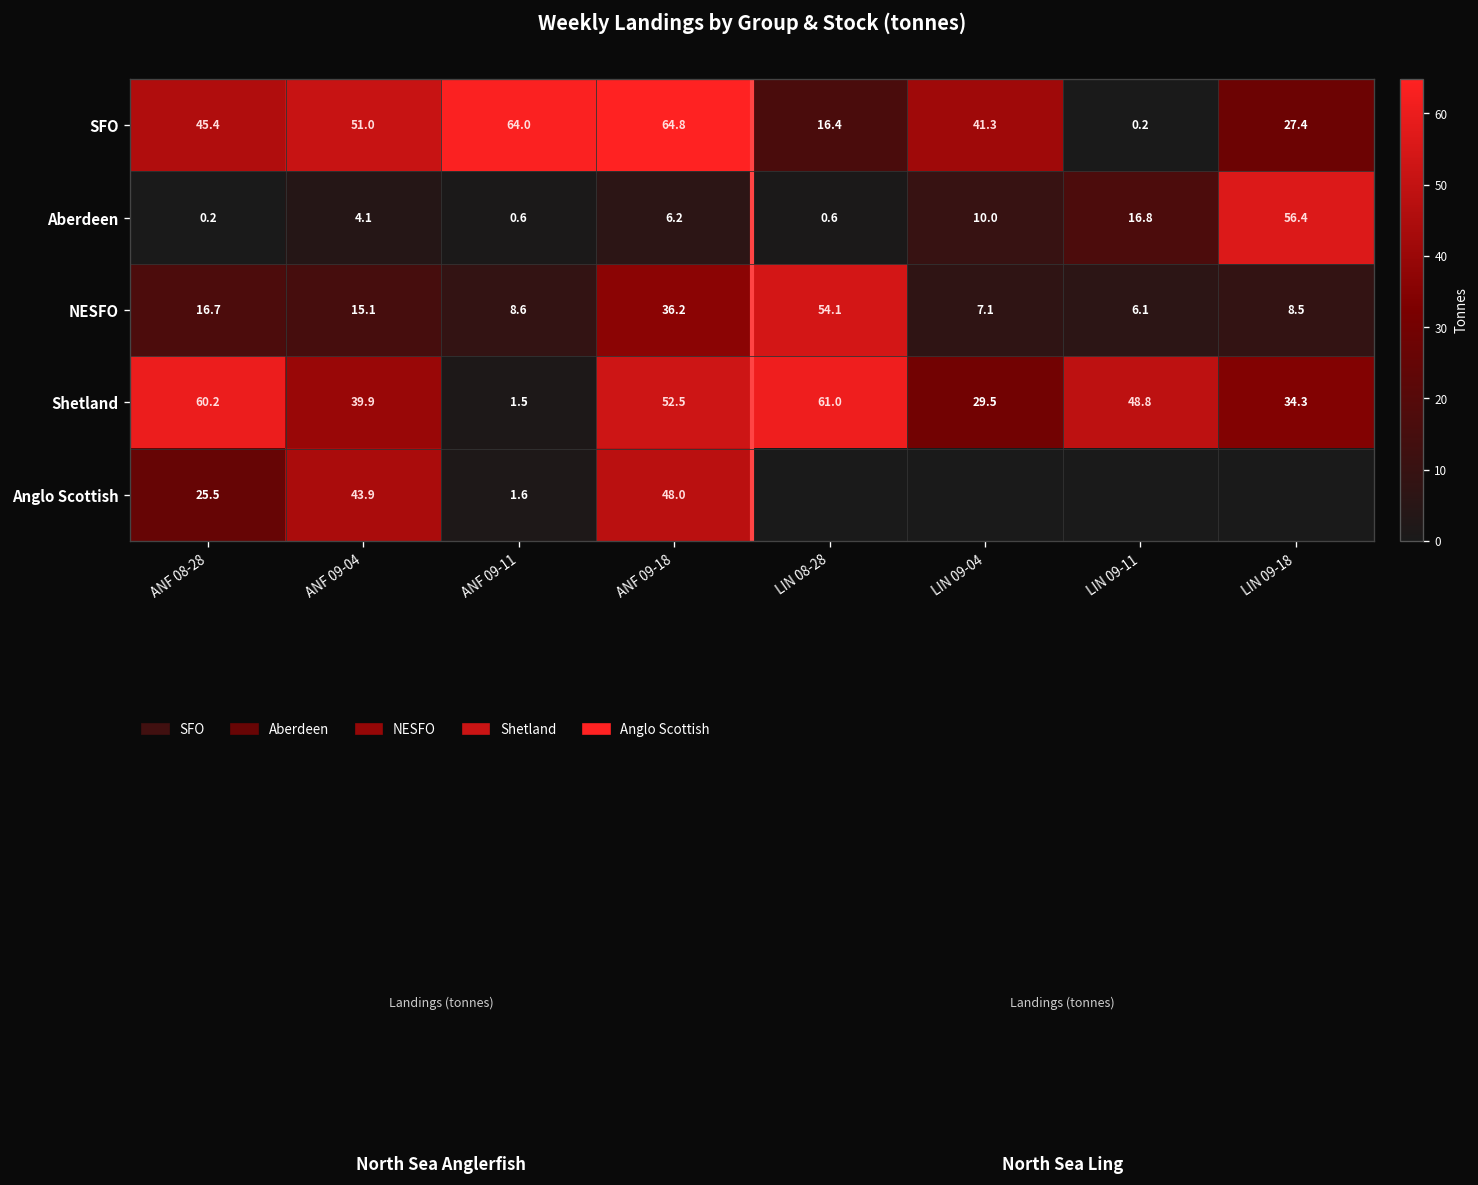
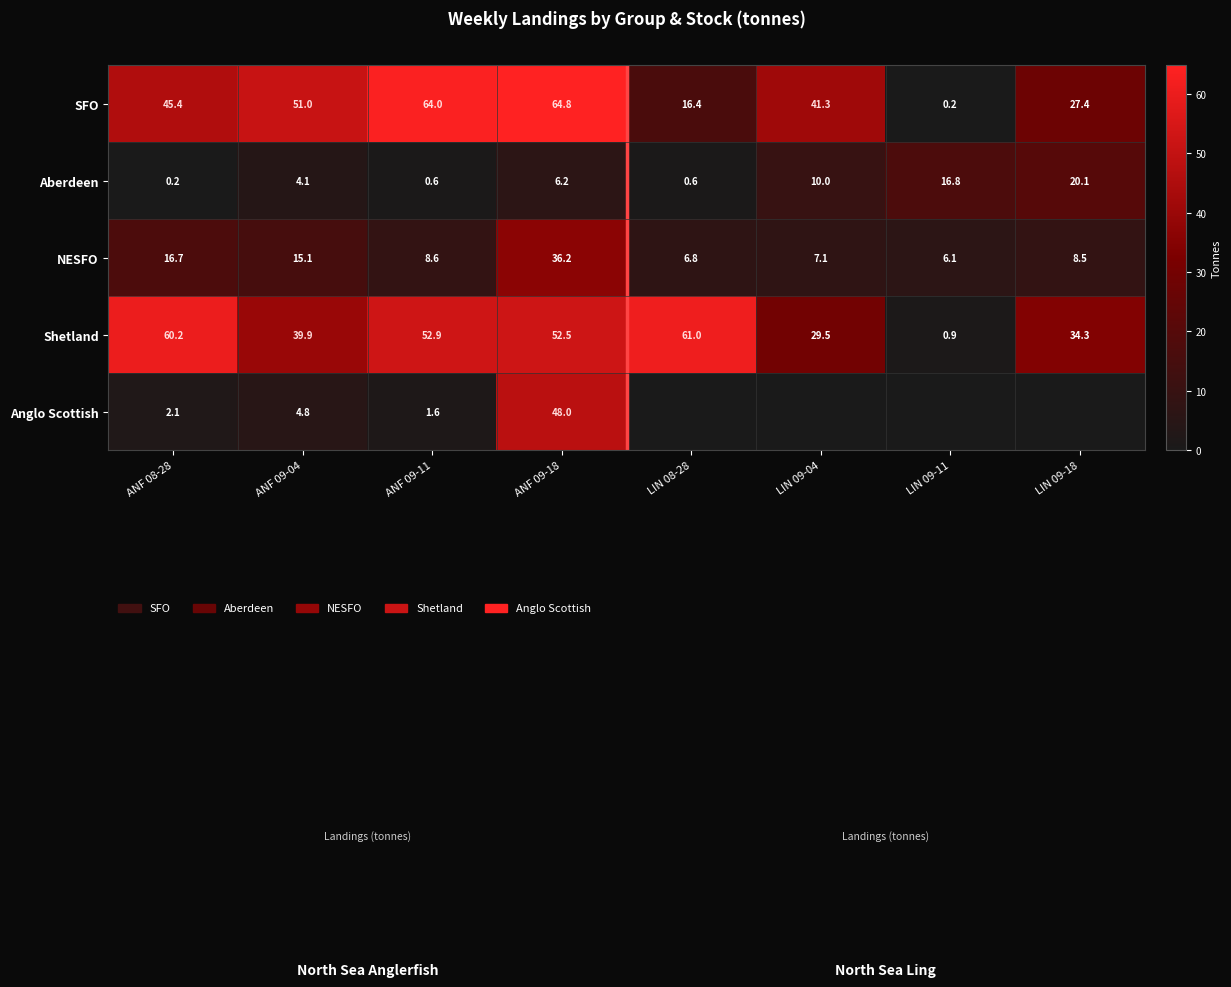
Aberdeen, LIN 09-18: 56.4 -> 20.1
NESFO, LIN 08-28: 54.1 -> 6.8
Shetland, ANF 09-11: 1.5 -> 52.9
Shetland, LIN 09-11: 48.8 -> 0.9
Anglo Scottish, ANF 08-28: 25.5 -> 2.1
Anglo Scottish, ANF 09-04: 43.9 -> 4.8
